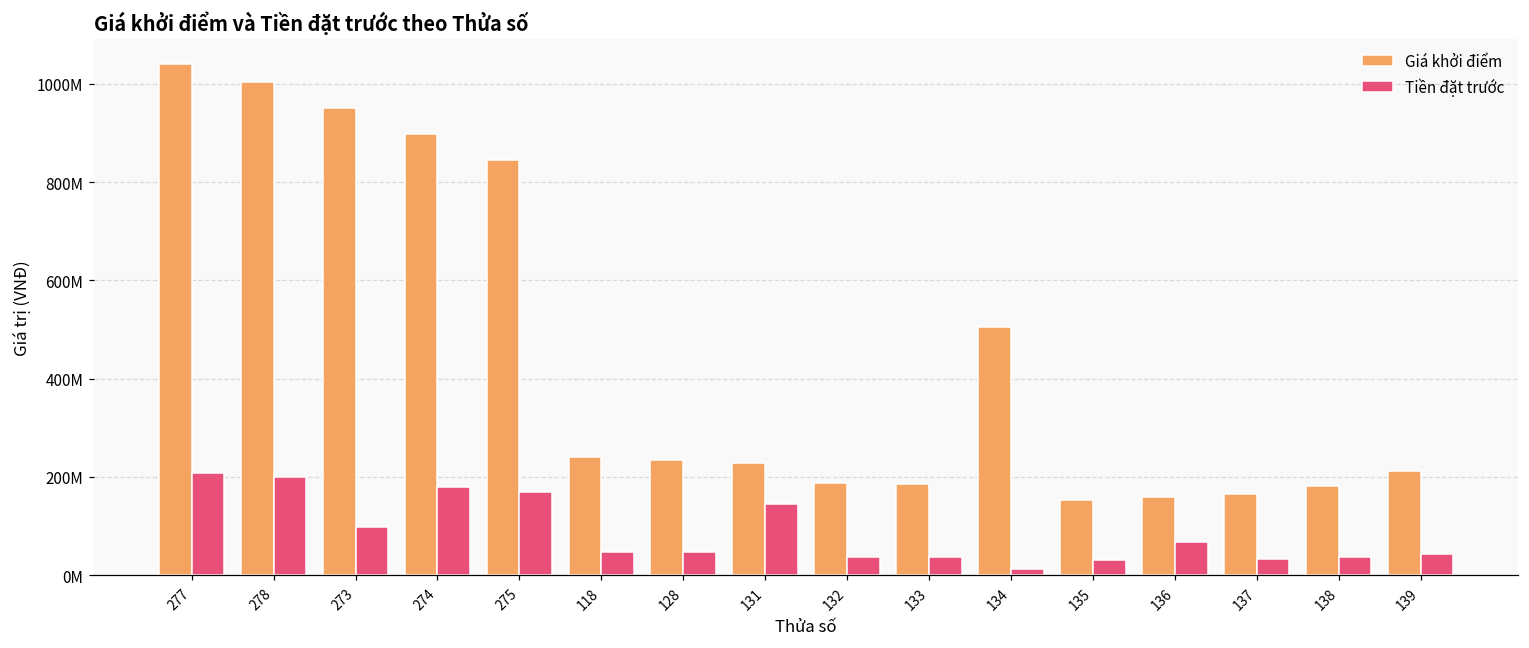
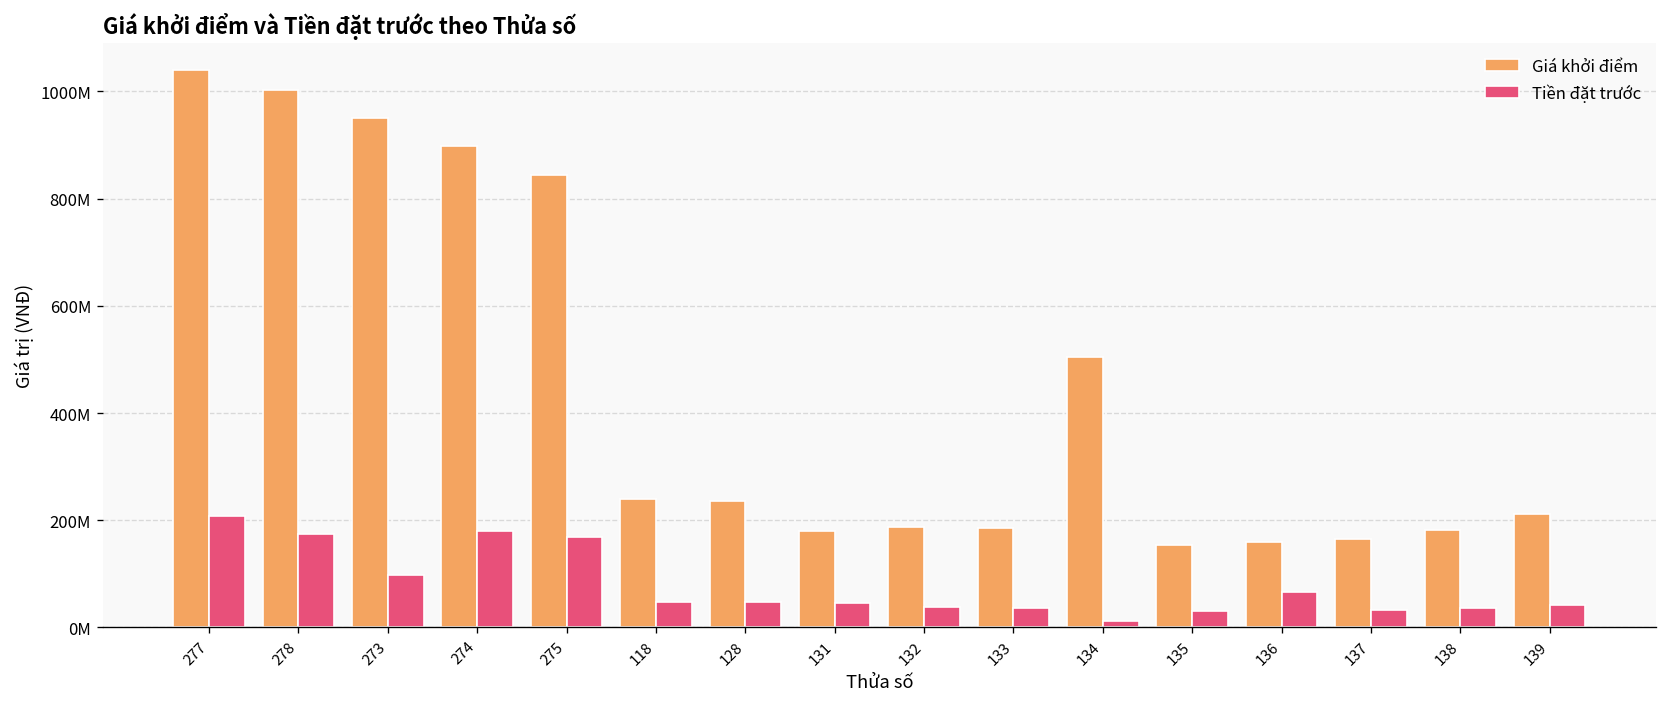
Tiền đặt trước, 278: 200000000 -> 180000000
Giá khởi điểm, 131: 230000000 -> 180000000
Tiền đặt trước, 131: 140000000 -> 50000000
